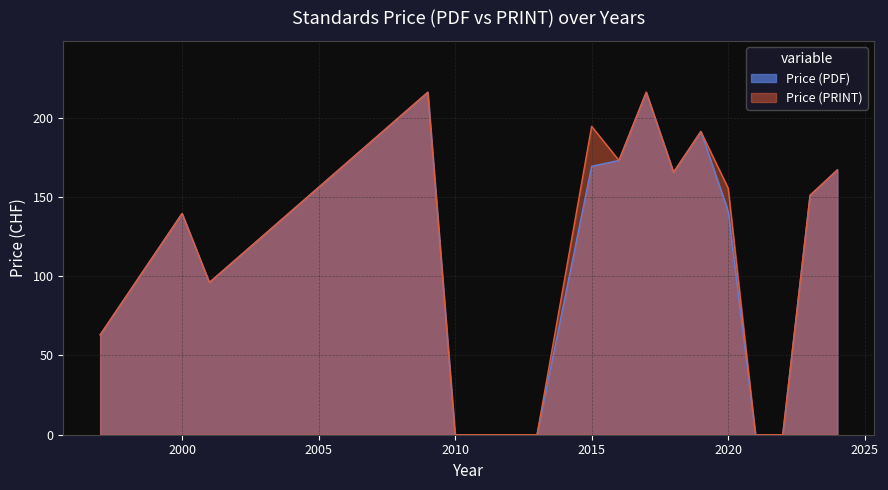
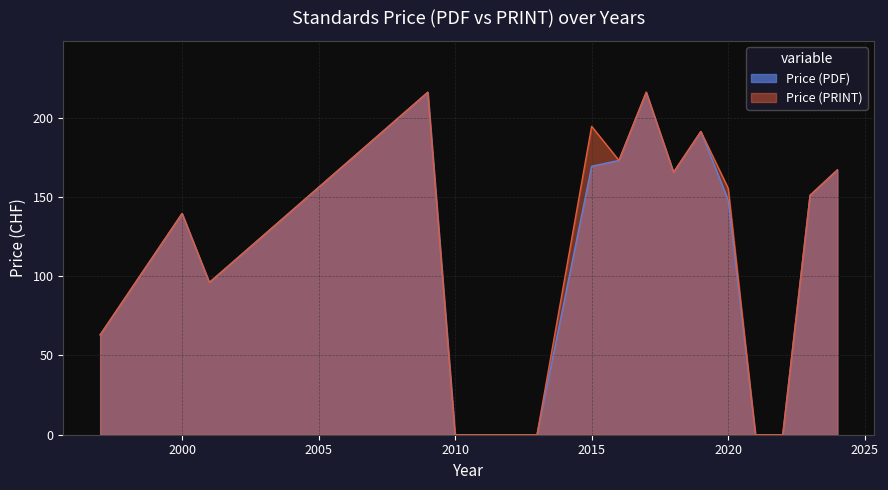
Price (PDF), 2020: 141 -> 148
